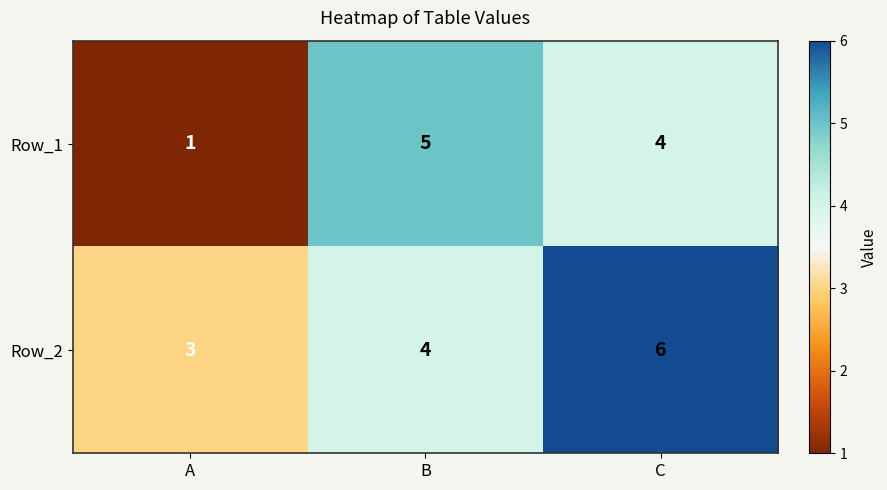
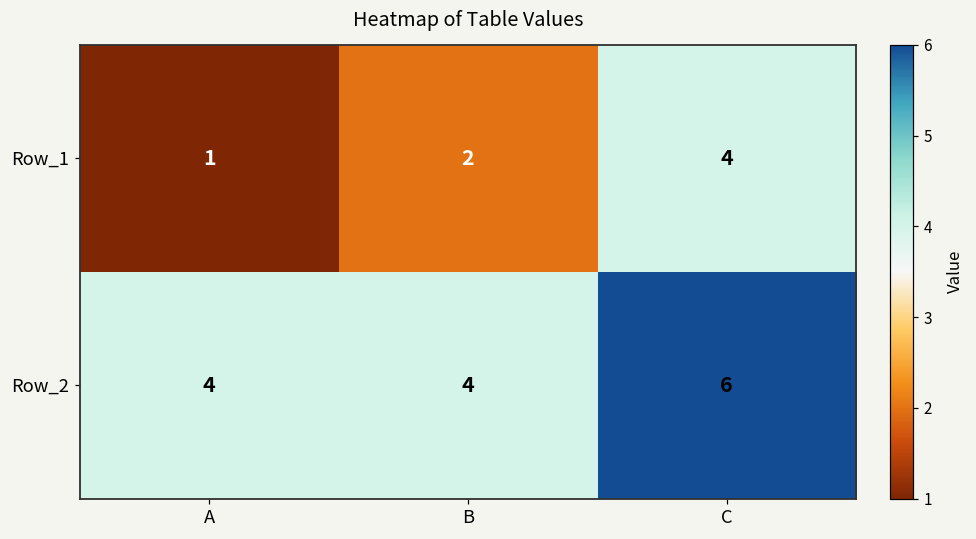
Row_1, B: 5 -> 2
Row_2, A: 3 -> 4
